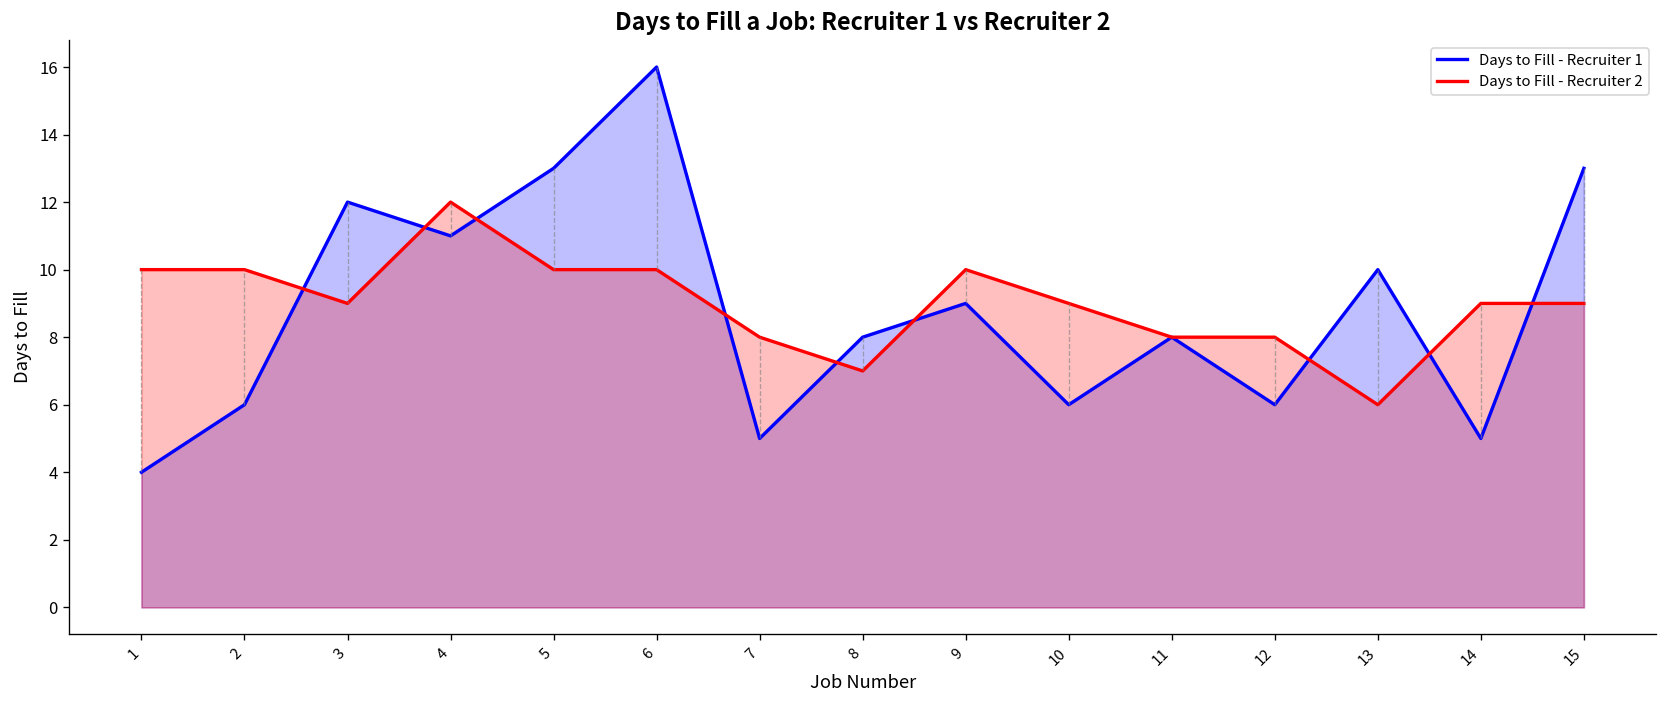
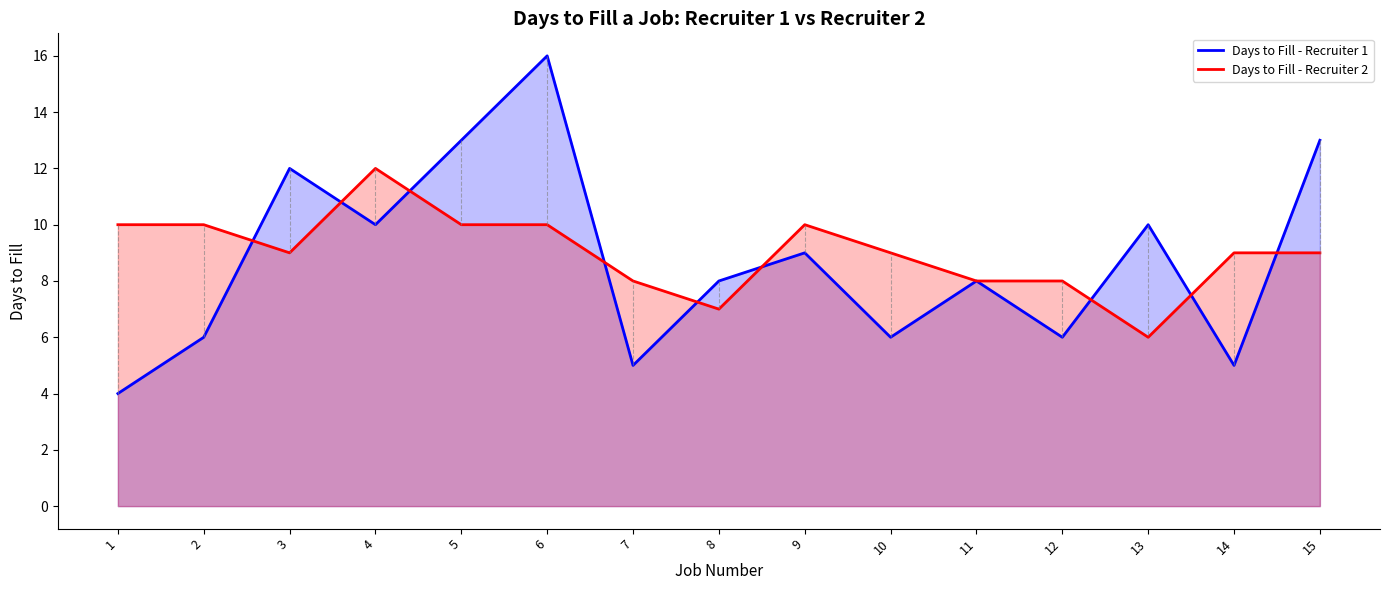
Days to Fill - Recruiter 1, 4: 11 -> 10
